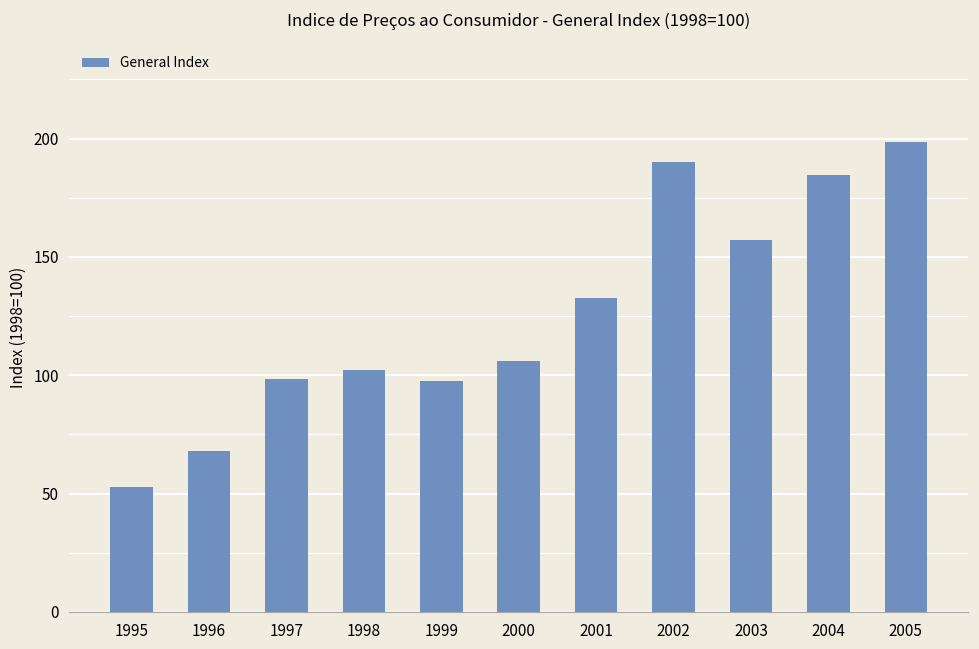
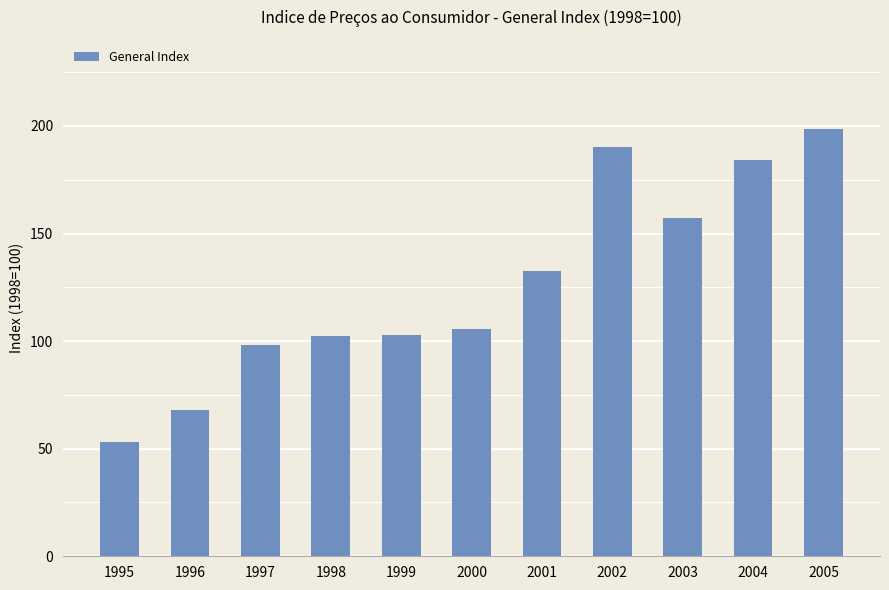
1999: 98 -> 103
